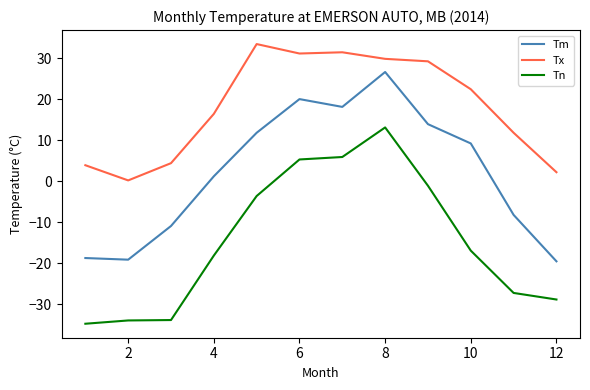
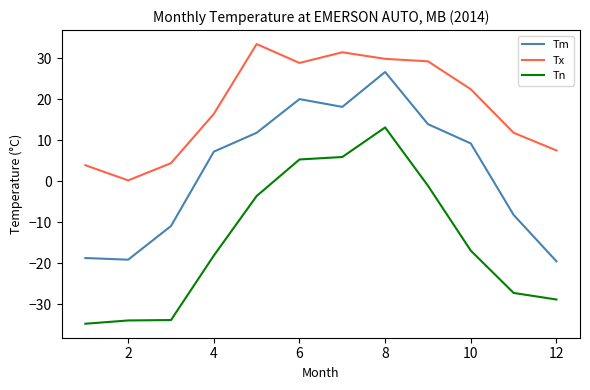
Tm, 4: 1 -> 7
Tx, 6: 31 -> 29
Tx, 12: 2 -> 8
